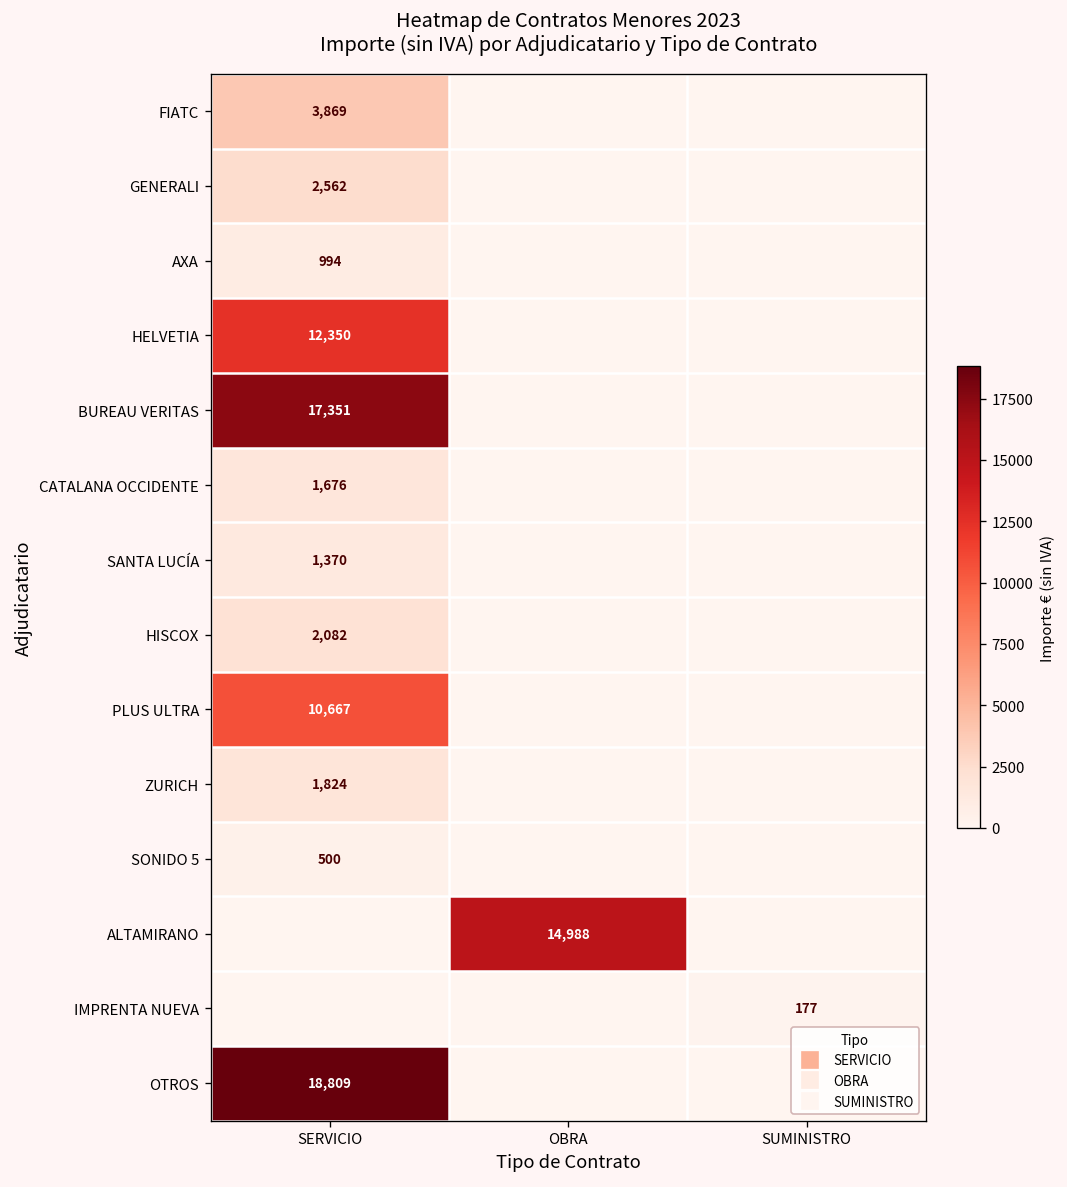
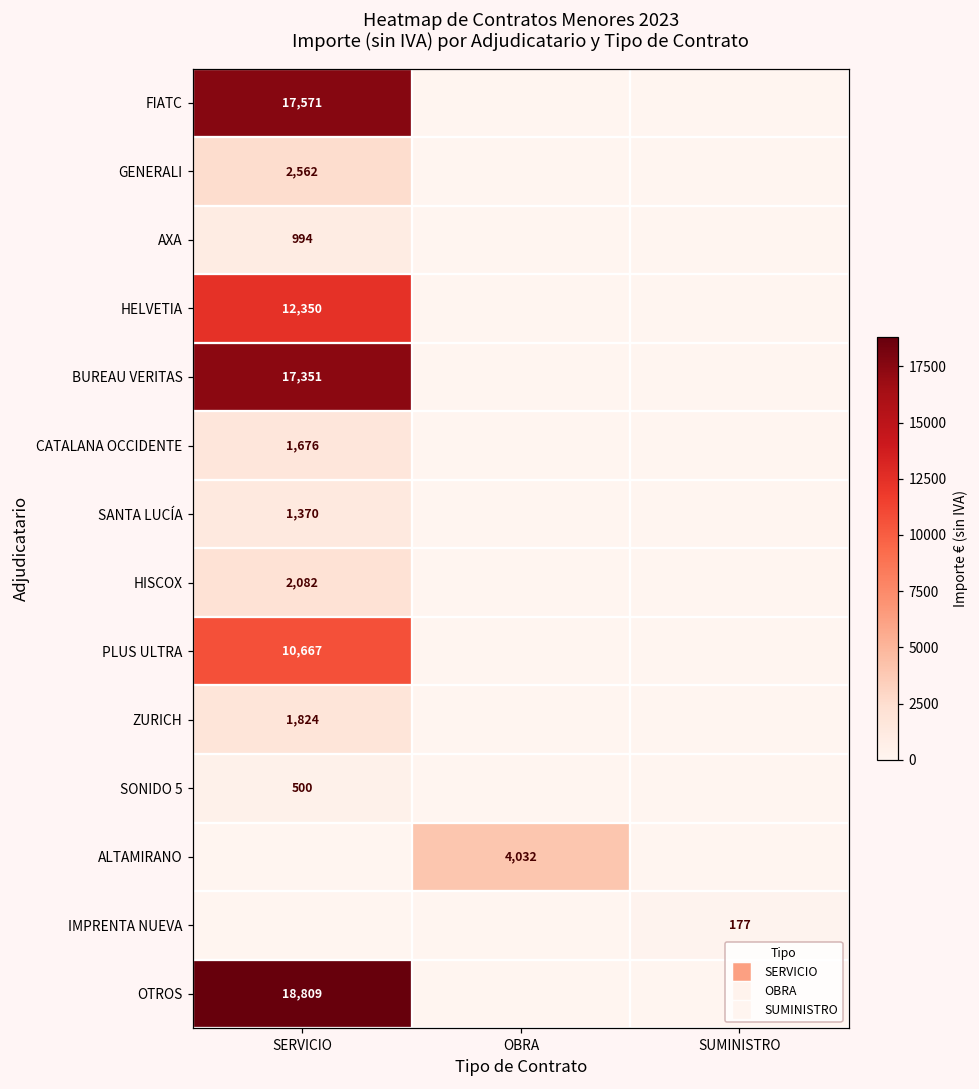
FIATC, SERVICIO: 3,869 -> 17,571
ALTAMIRANO, OBRA: 14,988 -> 4,032
